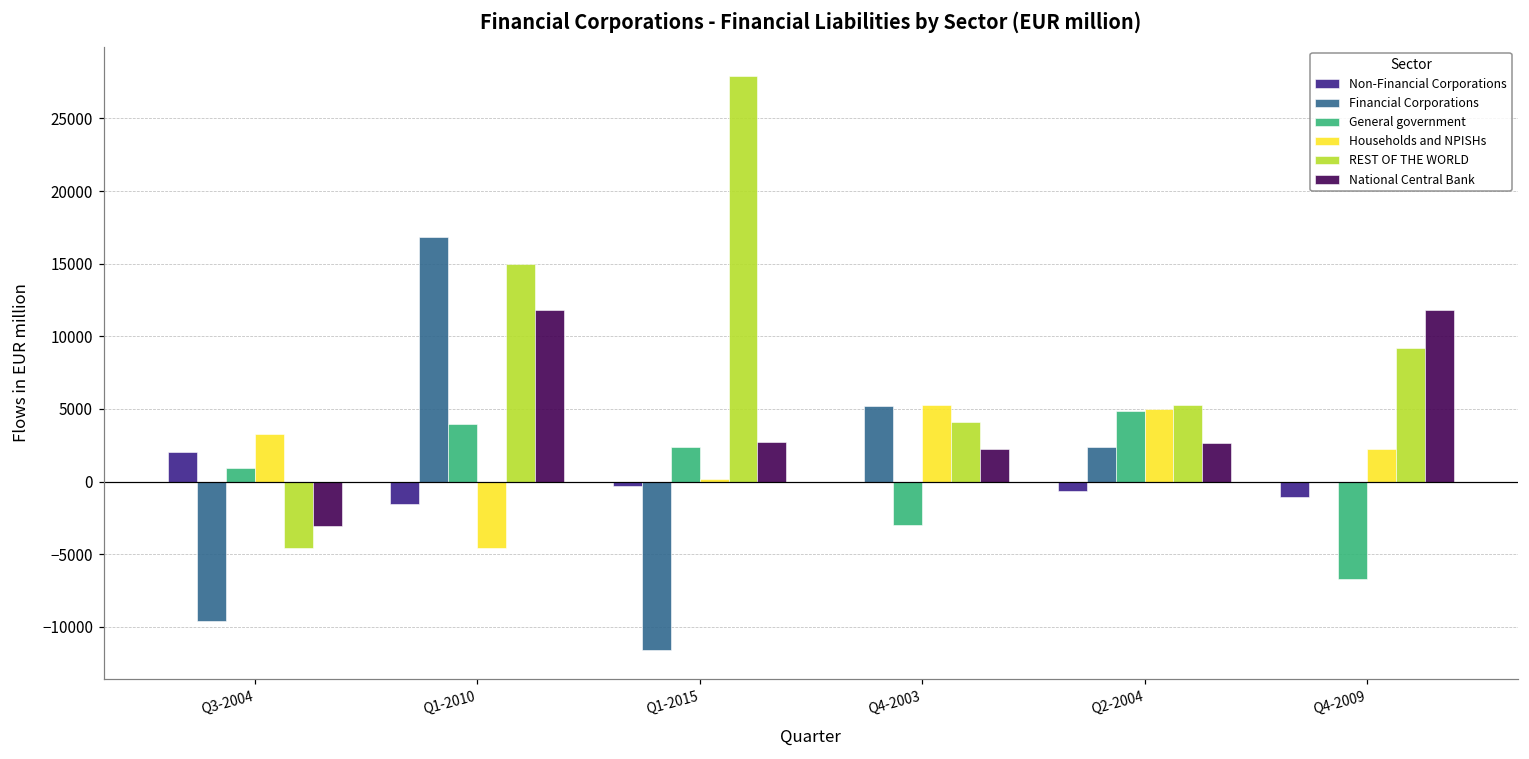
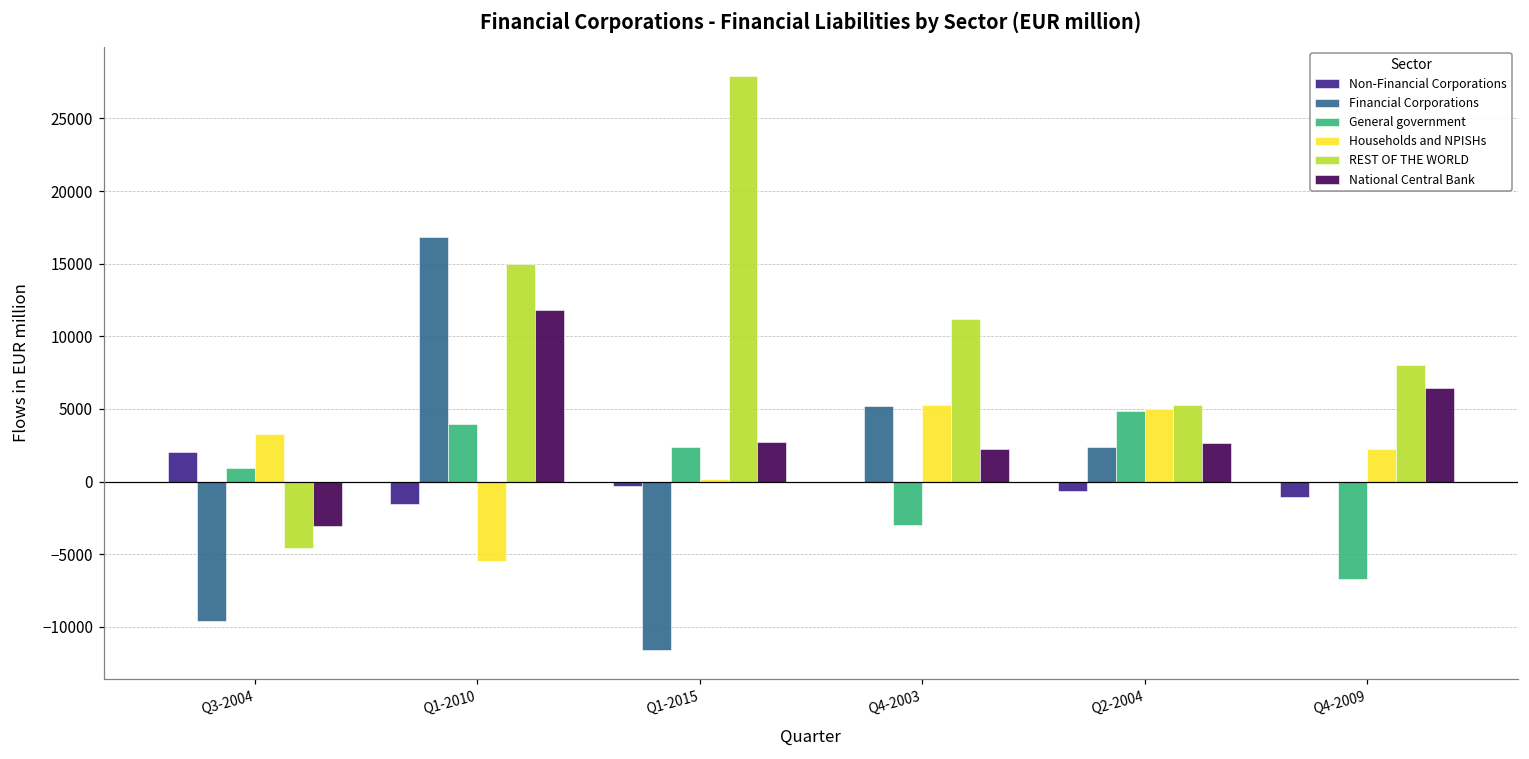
Households and NPISHs, Q1-2010: -4600 -> -5500
REST OF THE WORLD, Q4-2003: 4100 -> 11200
REST OF THE WORLD, Q4-2009: 9200 -> 8100
National Central Bank, Q4-2009: 11800 -> 6500
